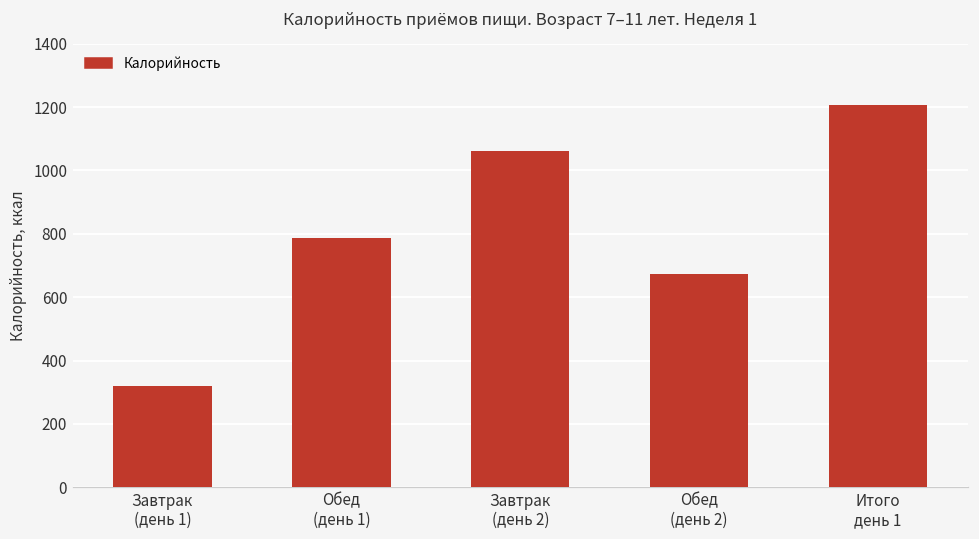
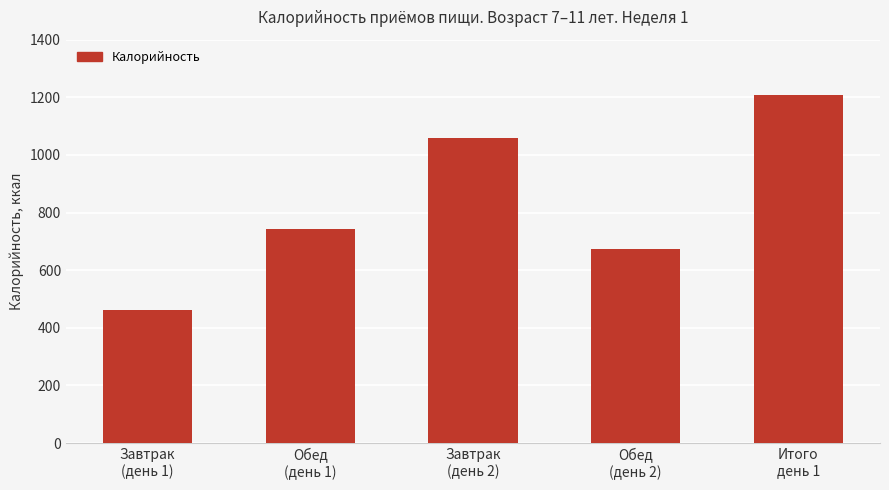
Завтрак (день 1): 320 -> 460
Обед (день 1): 790 -> 740
